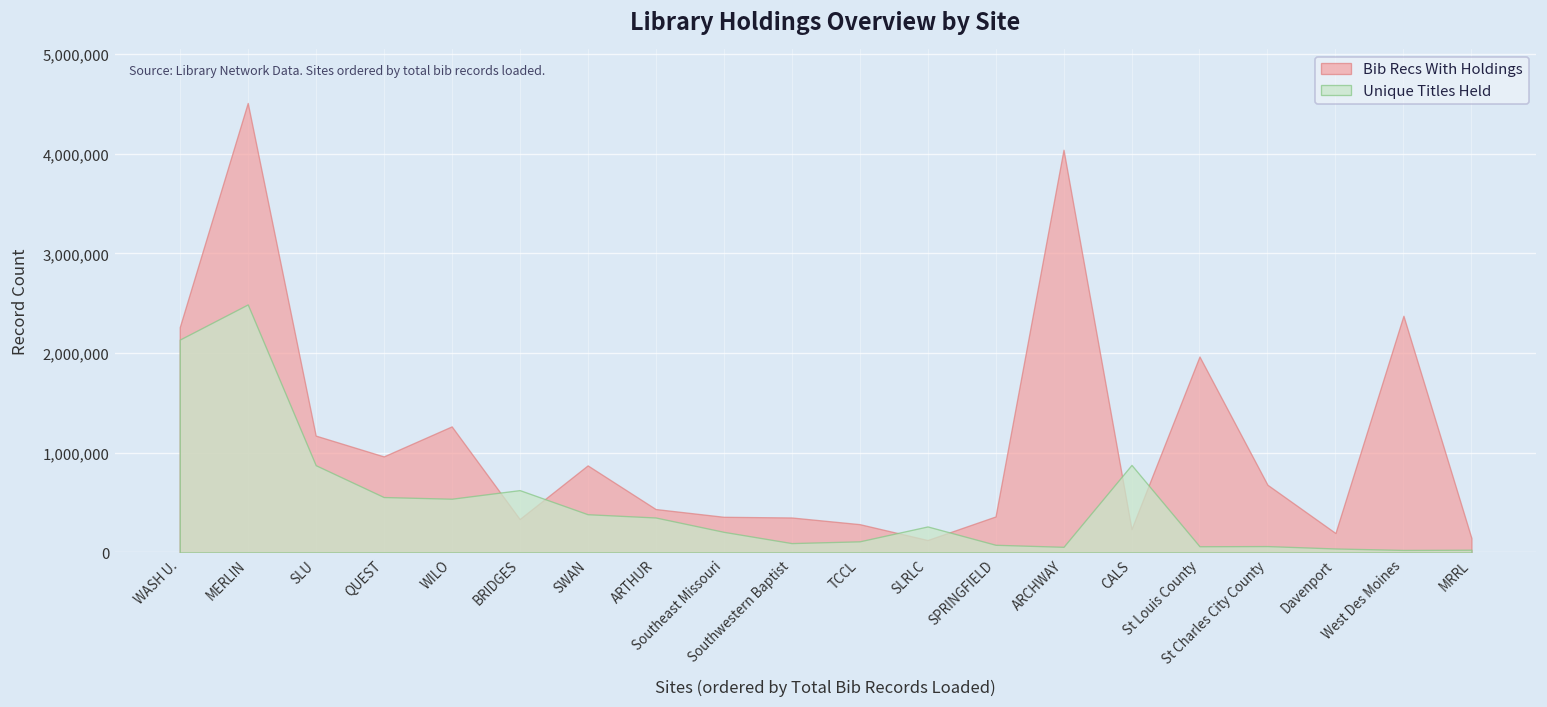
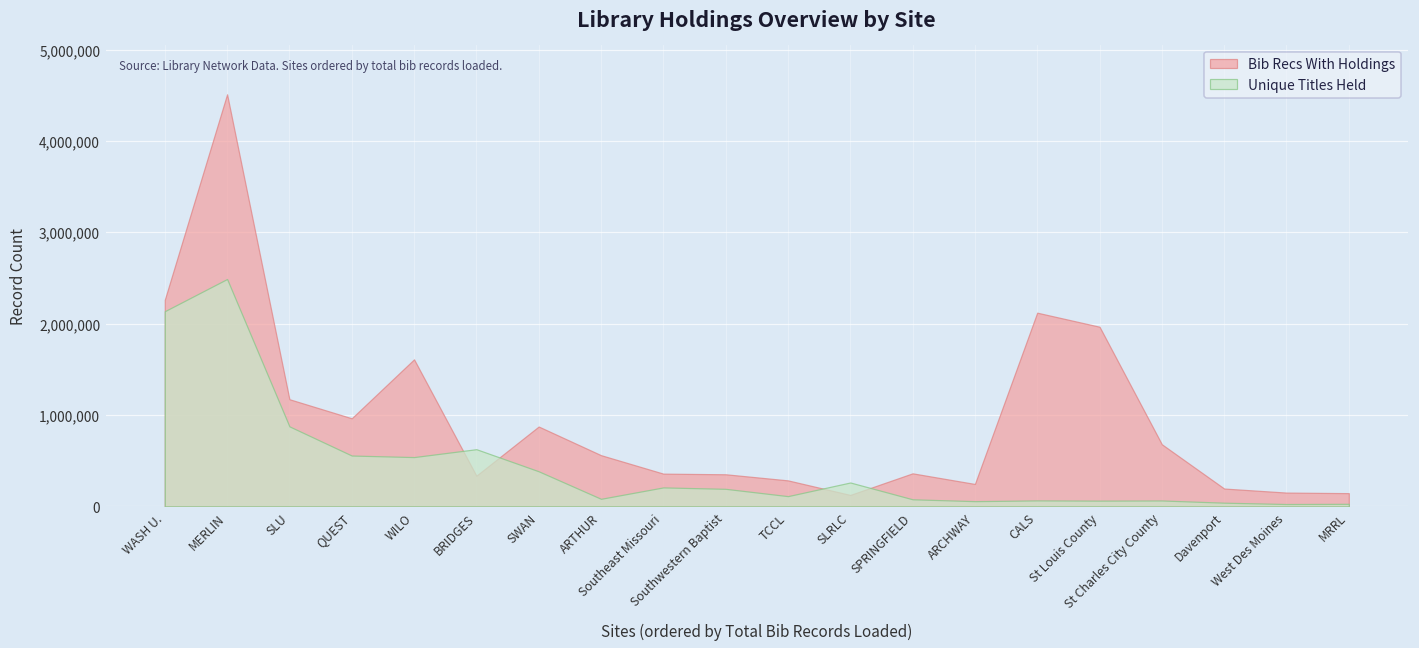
Bib Recs With Holdings, WILO: 1,300,000 -> 1,600,000
Bib Recs With Holdings, ARTHUR: 400,000 -> 600,000
Unique Titles Held, ARTHUR: 400,000 -> 100,000
Unique Titles Held, Southwestern Baptist: 100,000 -> 200,000
Bib Recs With Holdings, ARCHWAY: 4,000,000 -> 200,000
Bib Recs With Holdings, CALS: 200,000 -> 2,100,000
Unique Titles Held, CALS: 900,000 -> 100,000
Bib Recs With Holdings, West Des Moines: 2,400,000 -> 200,000
